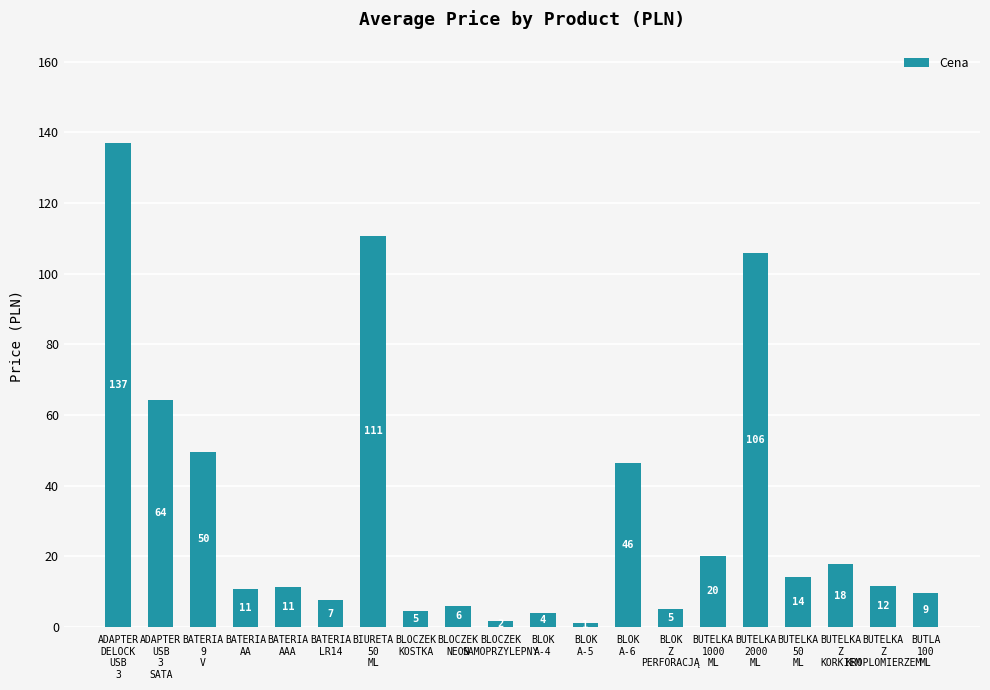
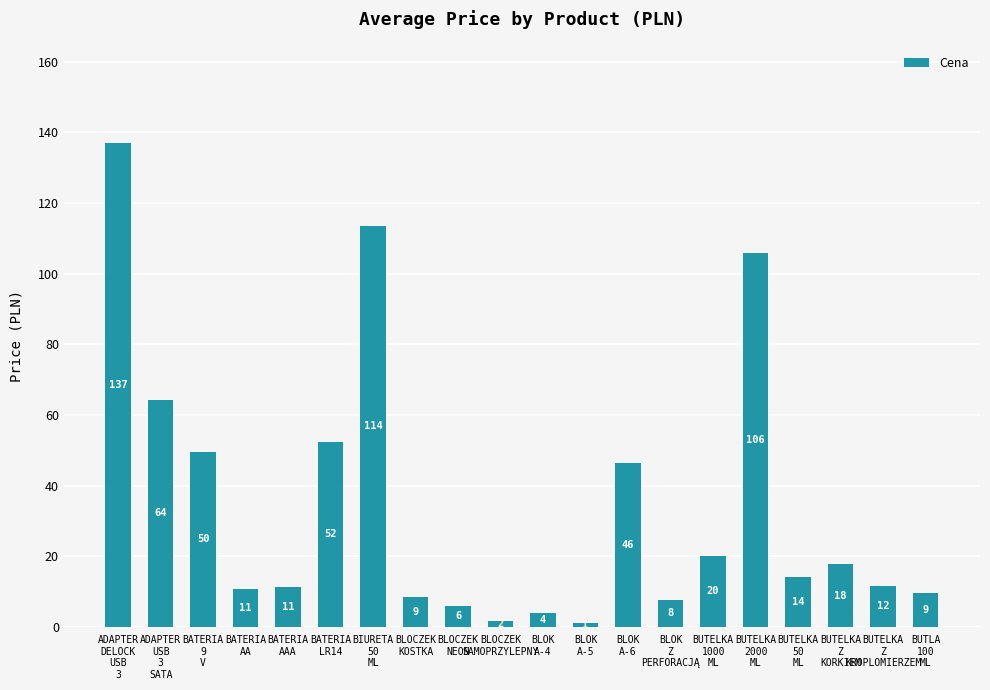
BATERIA LR14: 7 -> 52
BIURETA 50 ML: 111 -> 114
BLOCZEK KOSTKA: 5 -> 9
BLOK Z PERFORACJĄ: 5 -> 8
